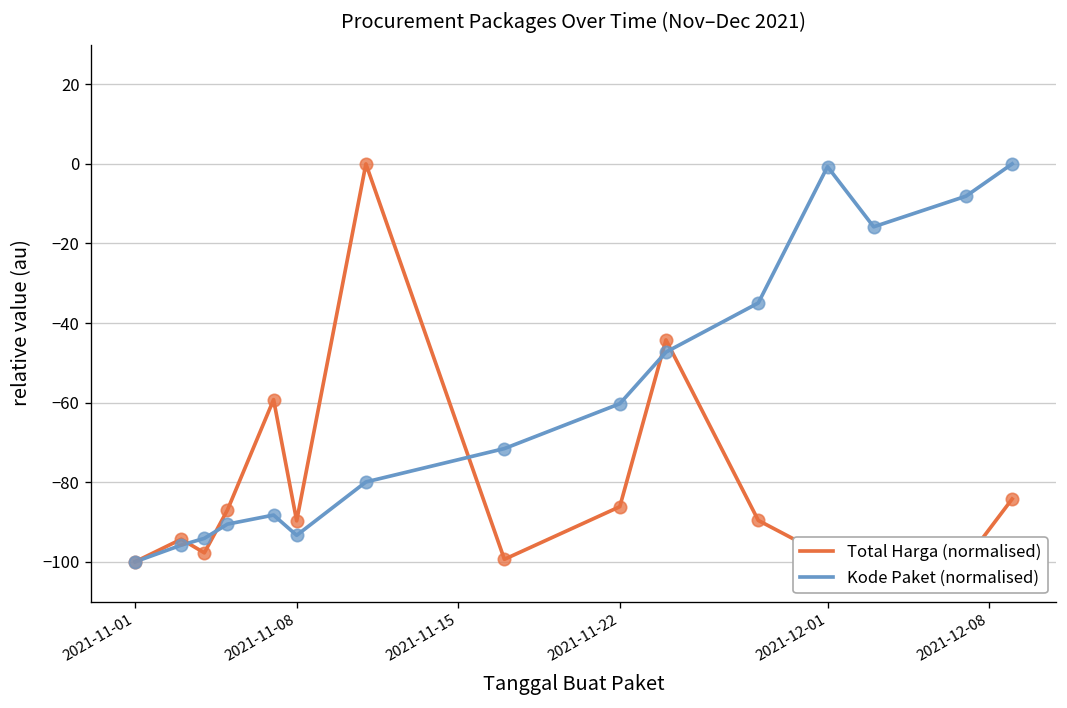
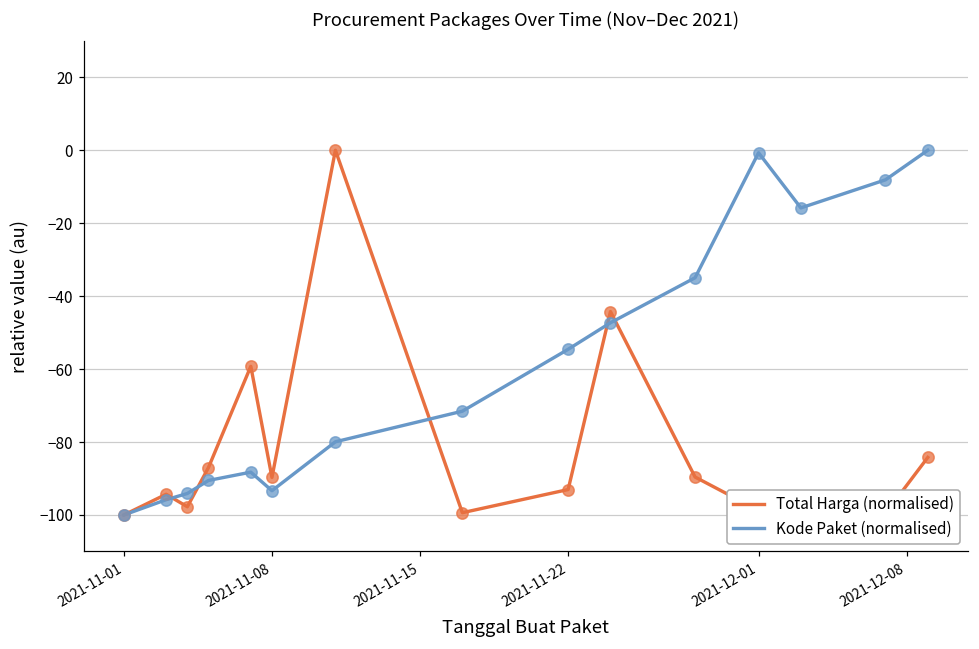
Total Harga (normalised), 2021-11-22: -86 -> -93
Kode Paket (normalised), 2021-11-22: -60 -> -55
